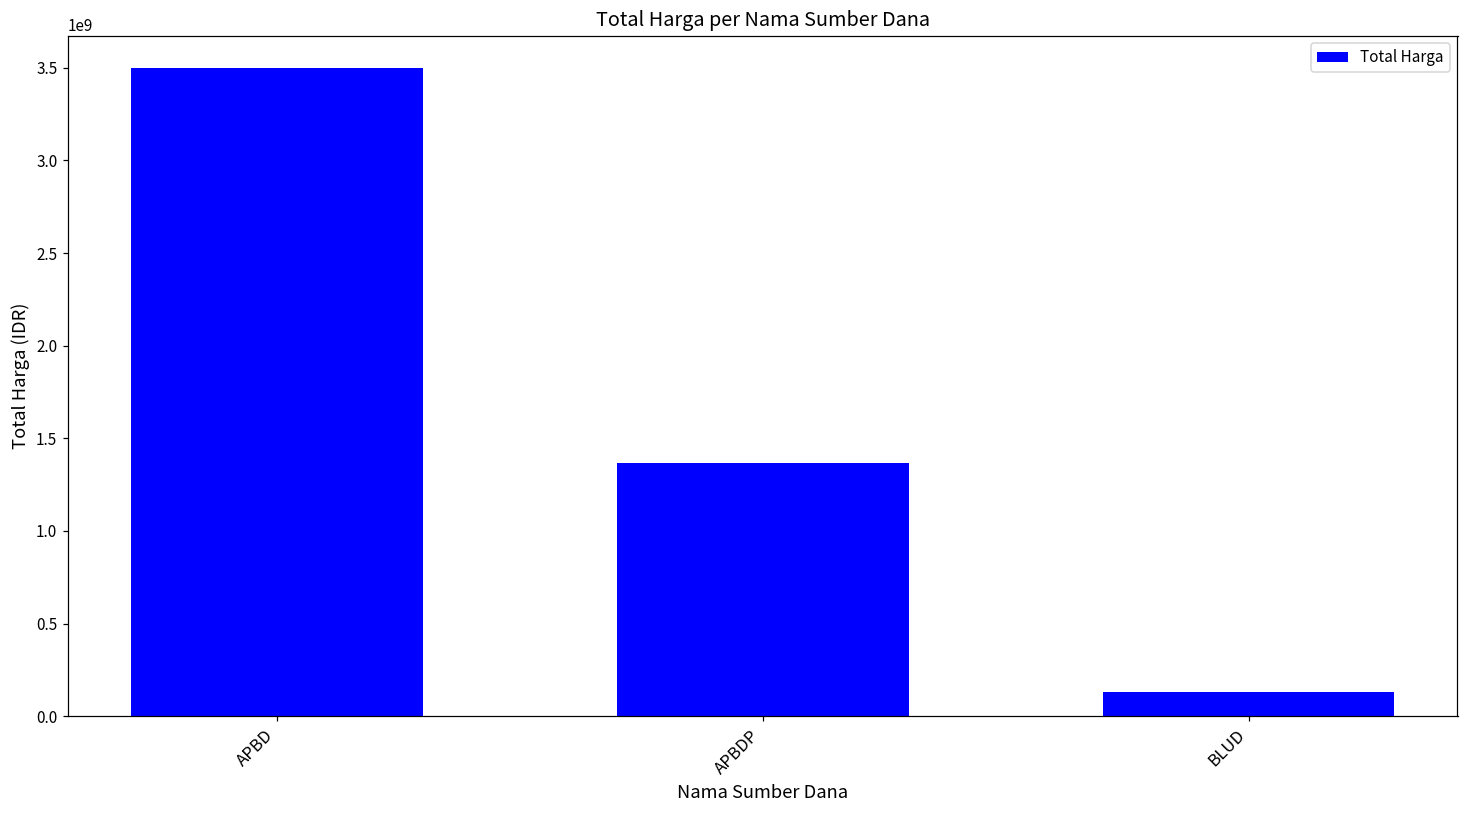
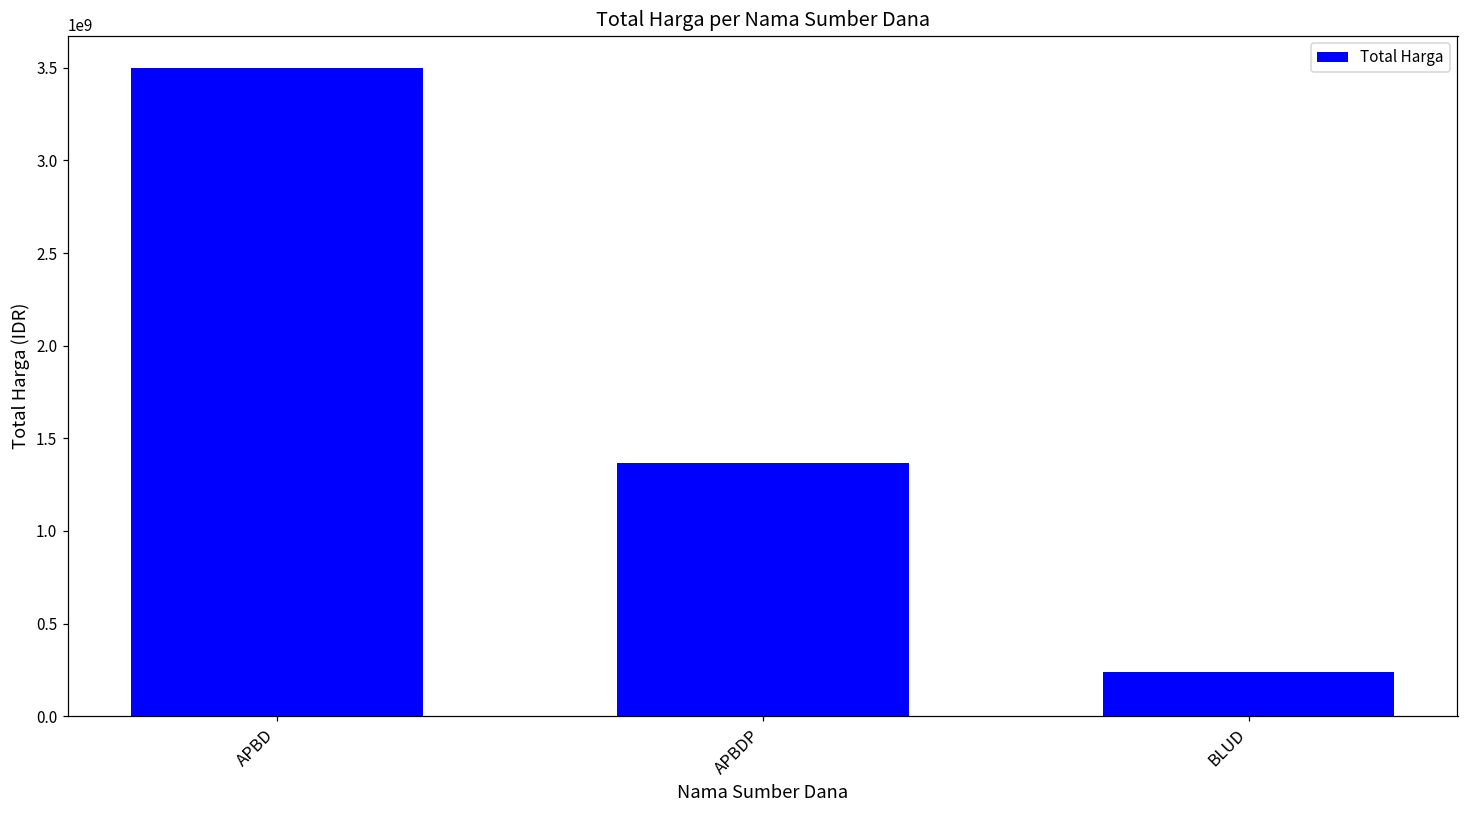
BLUD: 130000000 -> 240000000
